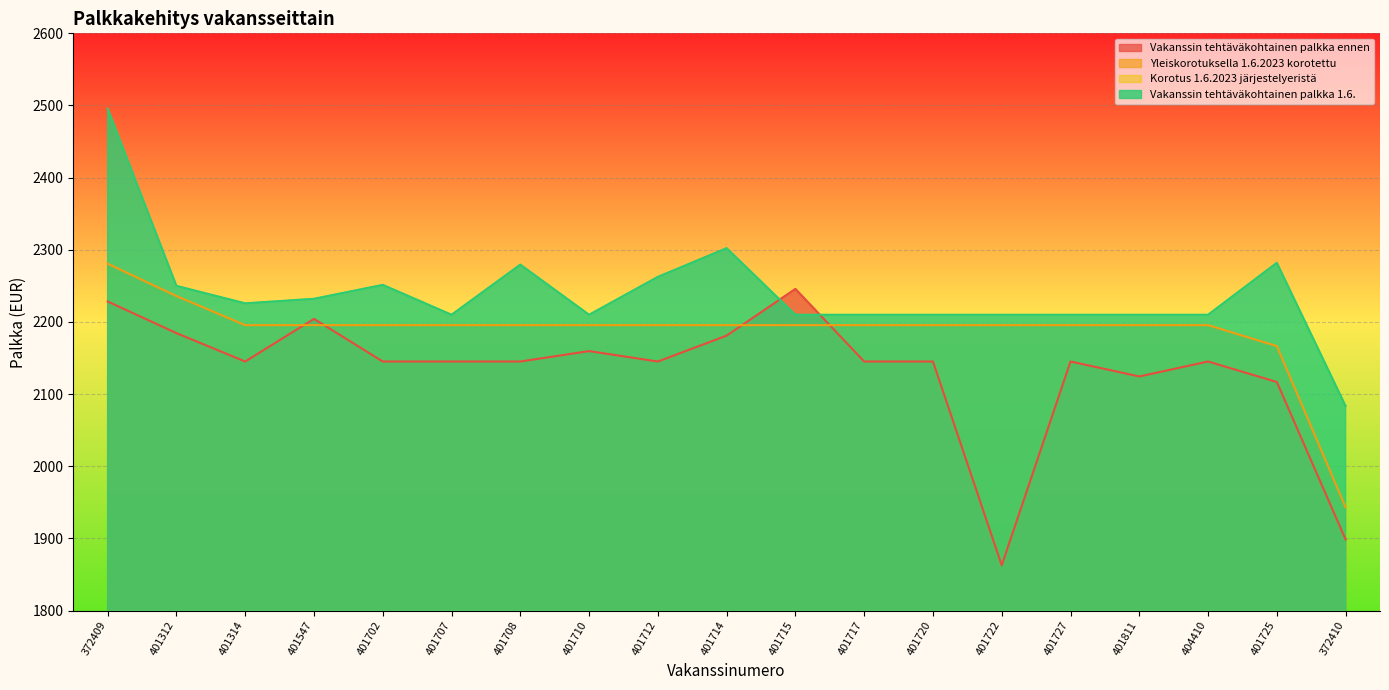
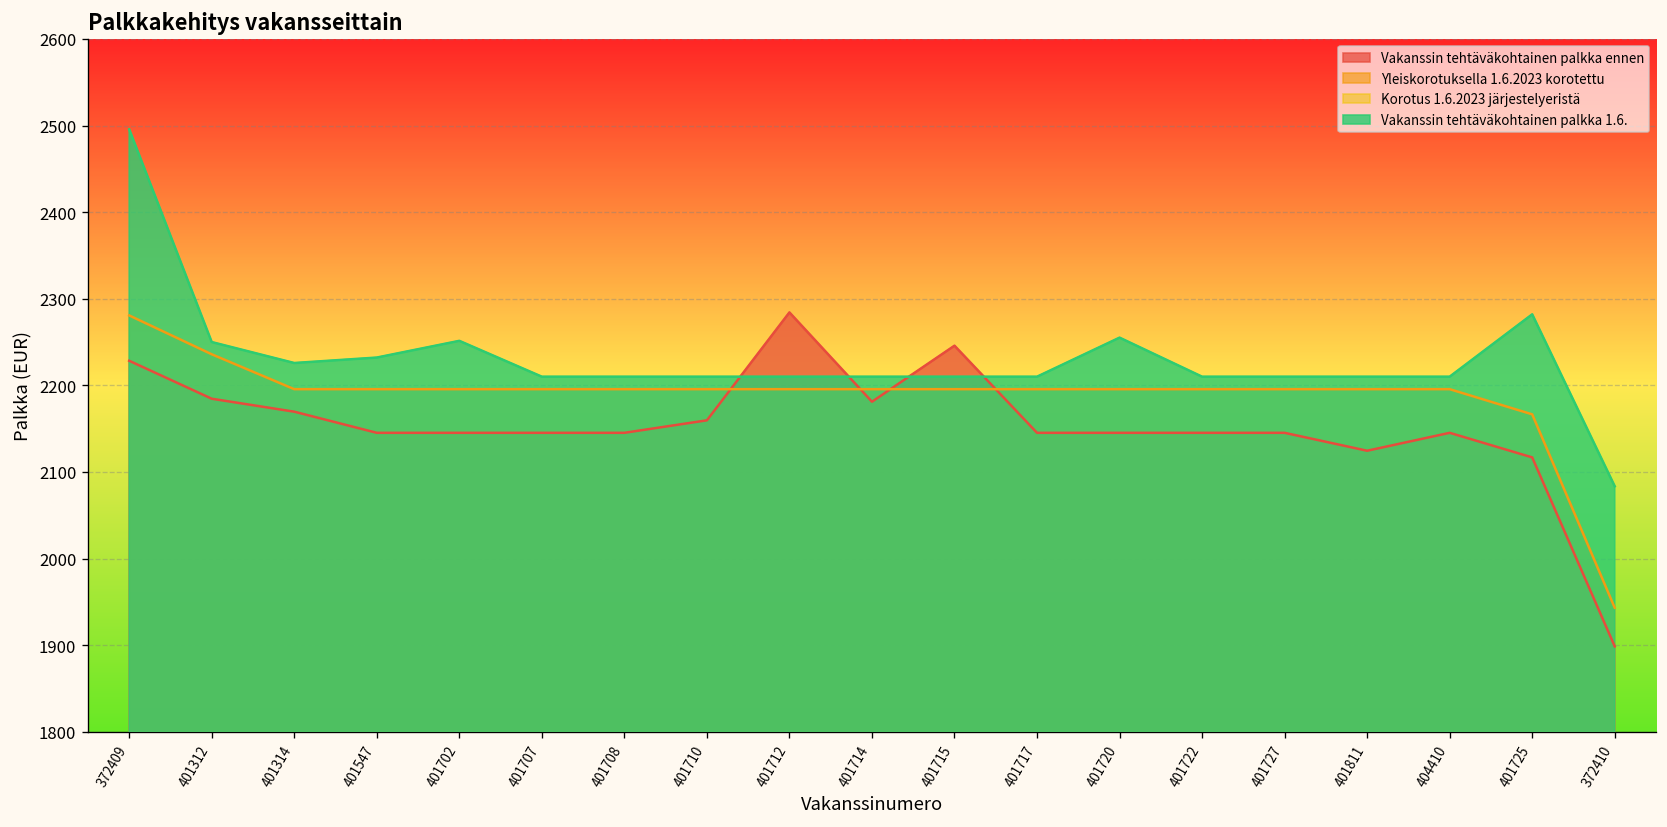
Vakanssin tehtäväkohtainen palkka ennen, 401314: 2150 -> 2170
Vakanssin tehtäväkohtainen palkka ennen, 401547: 2200 -> 2150
Vakanssin tehtäväkohtainen palkka 1.6., 401708: 2280 -> 2210
Vakanssin tehtäväkohtainen palkka ennen, 401712: 2150 -> 2280
Vakanssin tehtäväkohtainen palkka 1.6., 401712: 2260 -> 2210
Vakanssin tehtäväkohtainen palkka 1.6., 401714: 2300 -> 2210
Vakanssin tehtäväkohtainen palkka 1.6., 401720: 2210 -> 2260
Vakanssin tehtäväkohtainen palkka ennen, 401722: 1860 -> 2150
